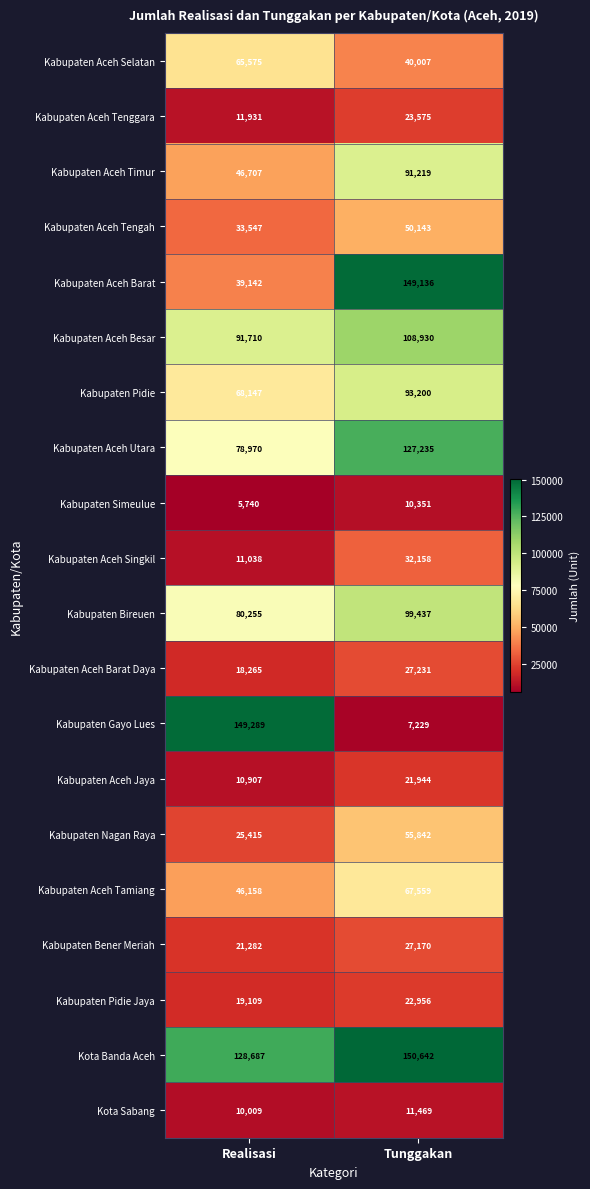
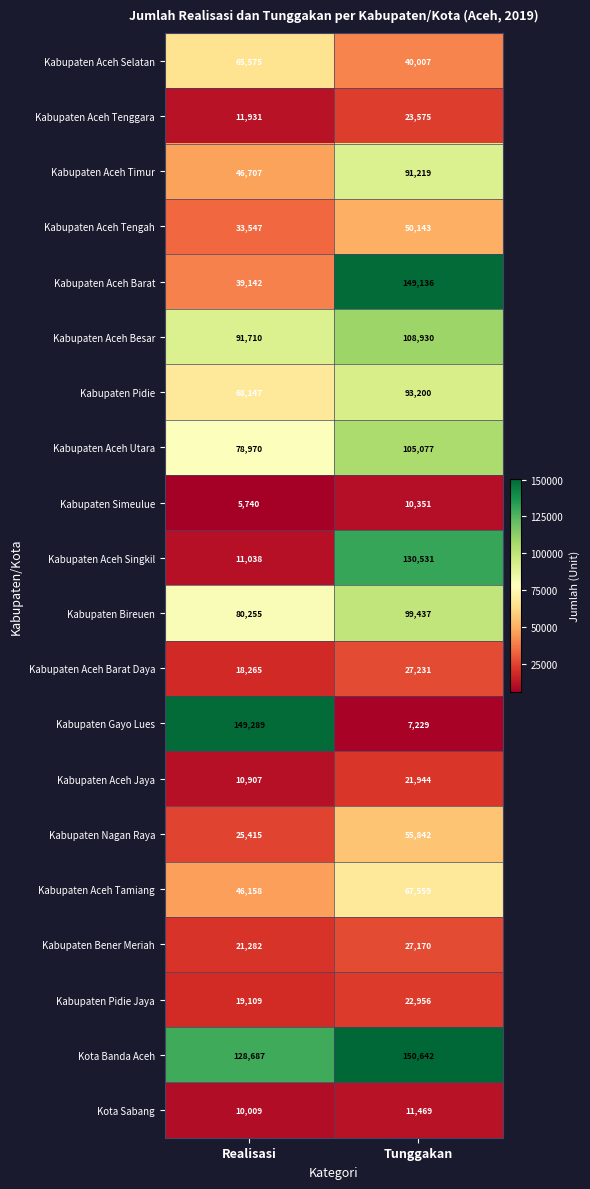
Kabupaten Aceh Utara, Tunggakan: 127,235 -> 105,077
Kabupaten Aceh Singkil, Tunggakan: 32,158 -> 130,531
